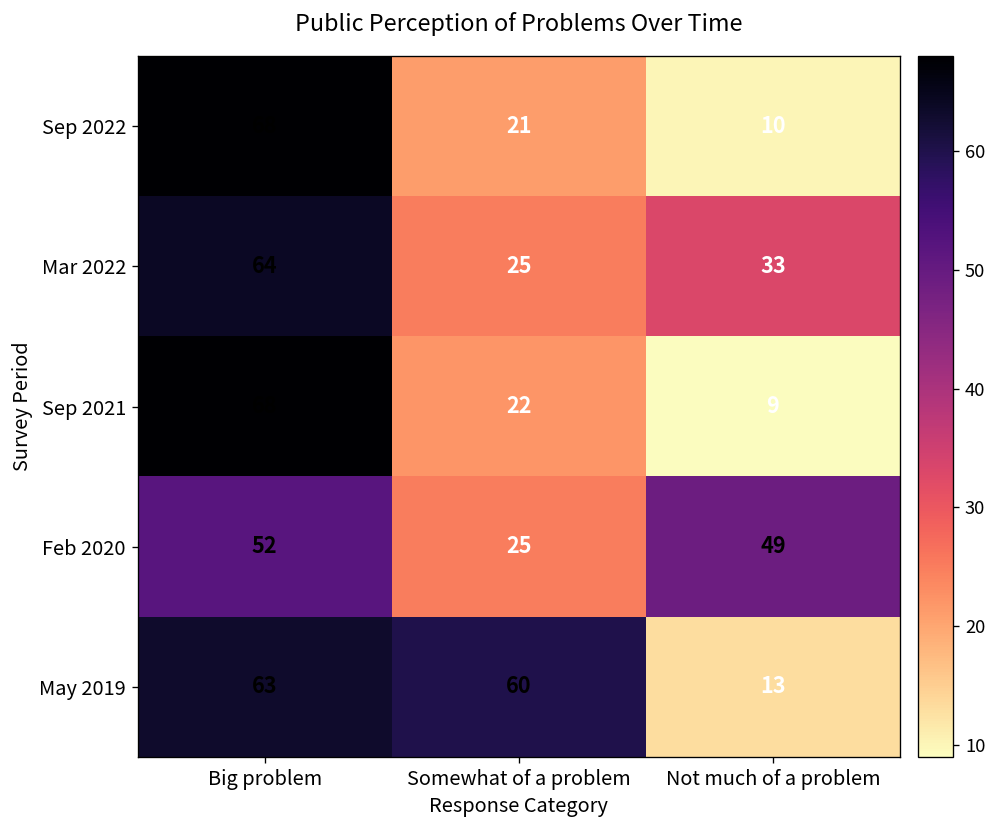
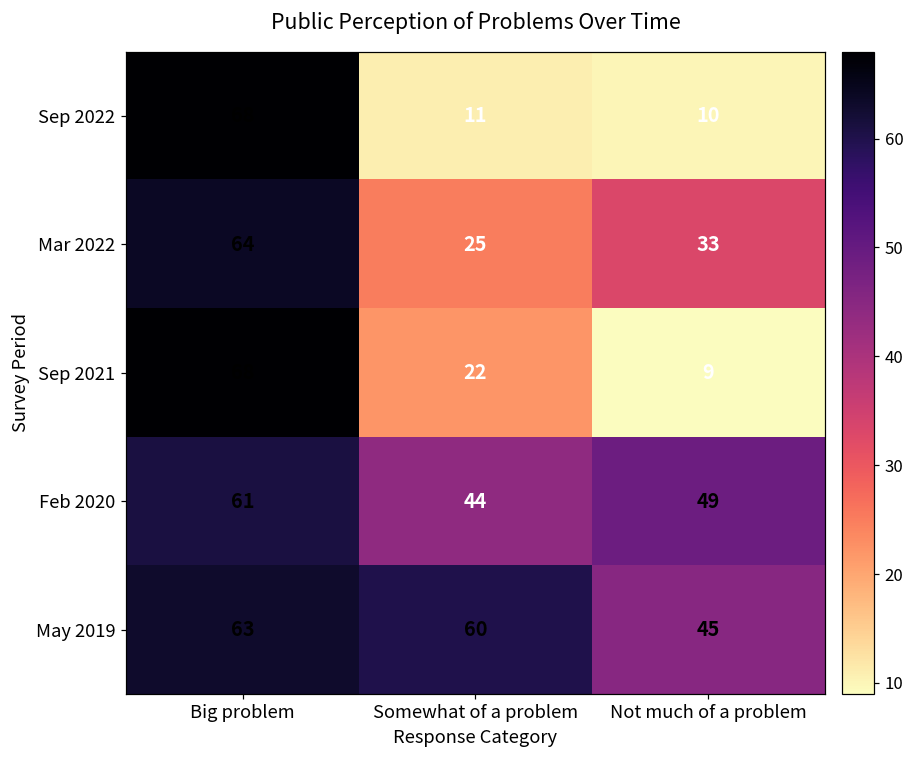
Sep 2022, Somewhat of a problem: 21 -> 11
Feb 2020, Big problem: 52 -> 61
Feb 2020, Somewhat of a problem: 25 -> 44
May 2019, Not much of a problem: 13 -> 45
